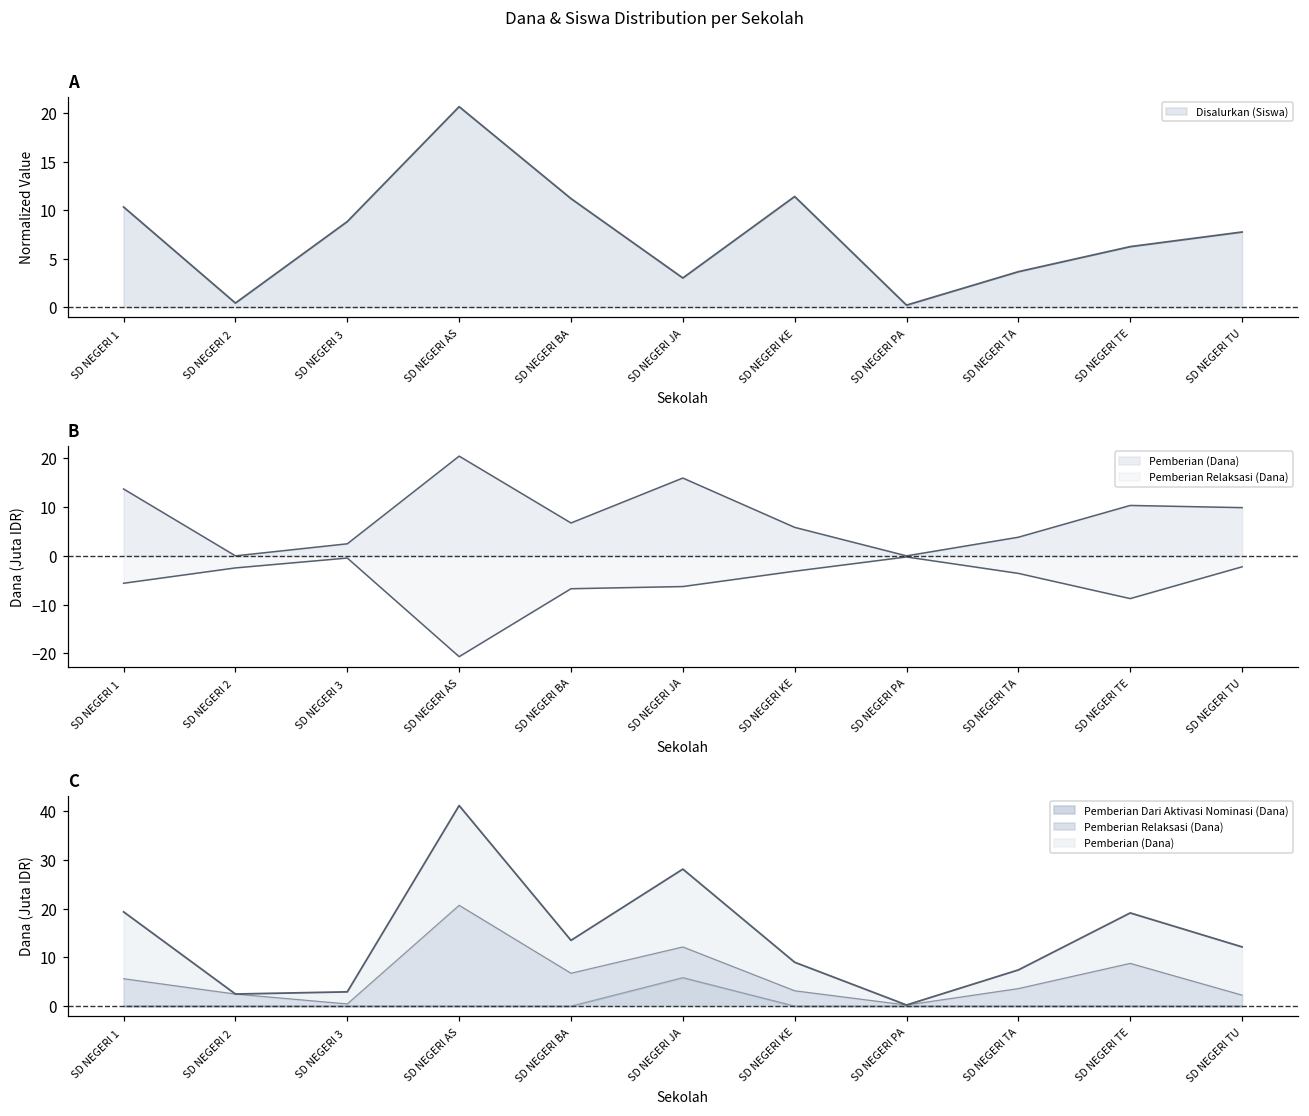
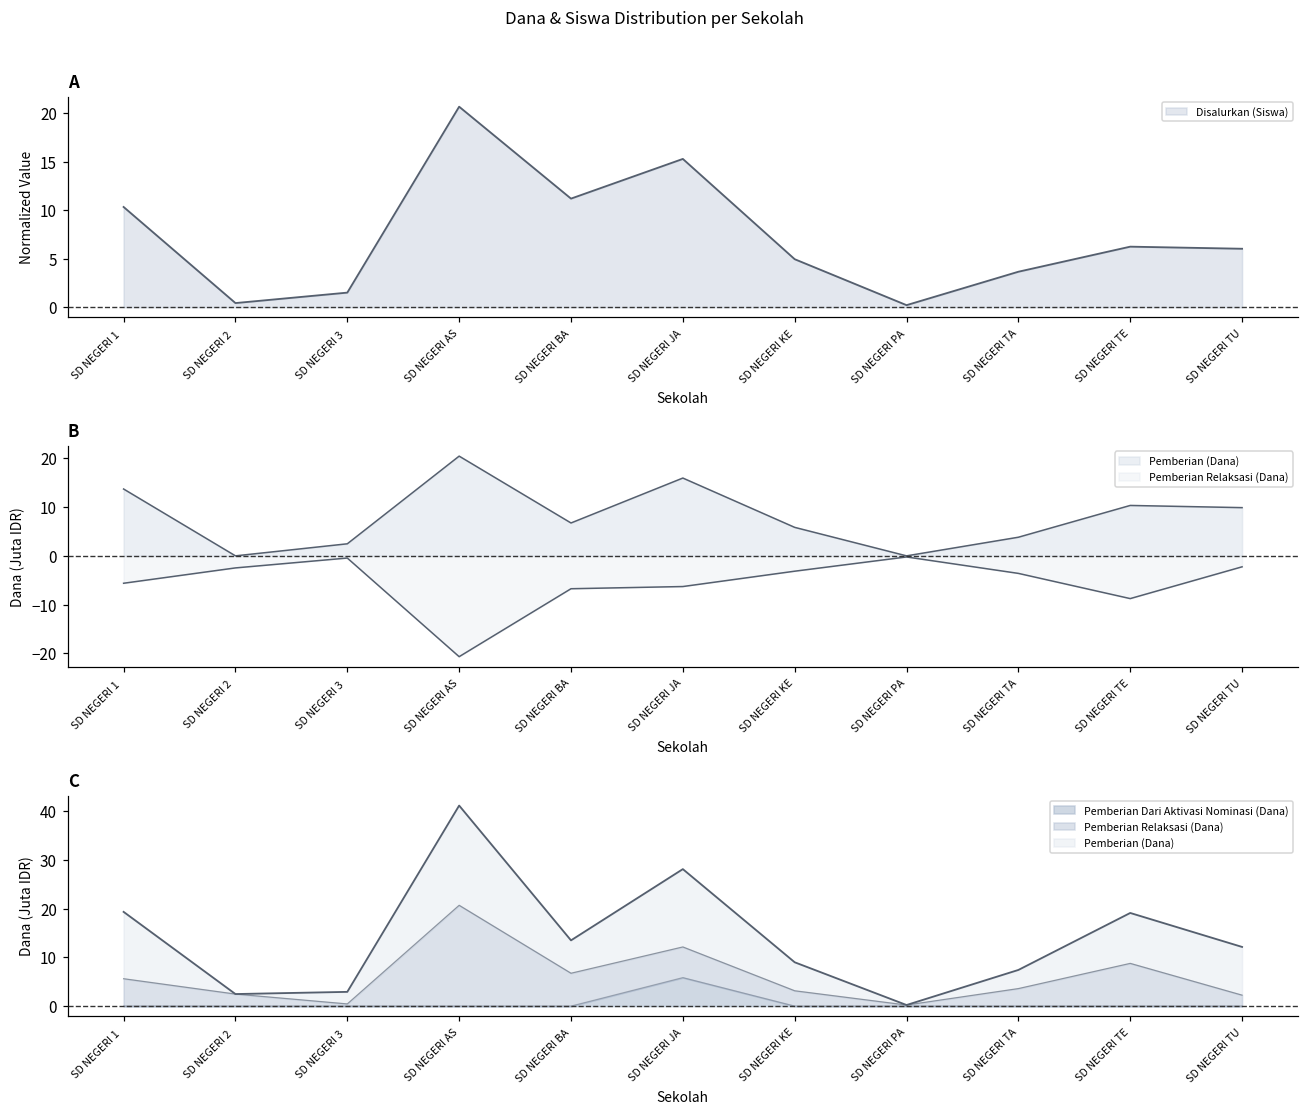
A, SD NEGERI 3: 9 -> 2
A, SD NEGERI JA: 3 -> 15
A, SD NEGERI KE: 11 -> 5
A, SD NEGERI TU: 8 -> 6
